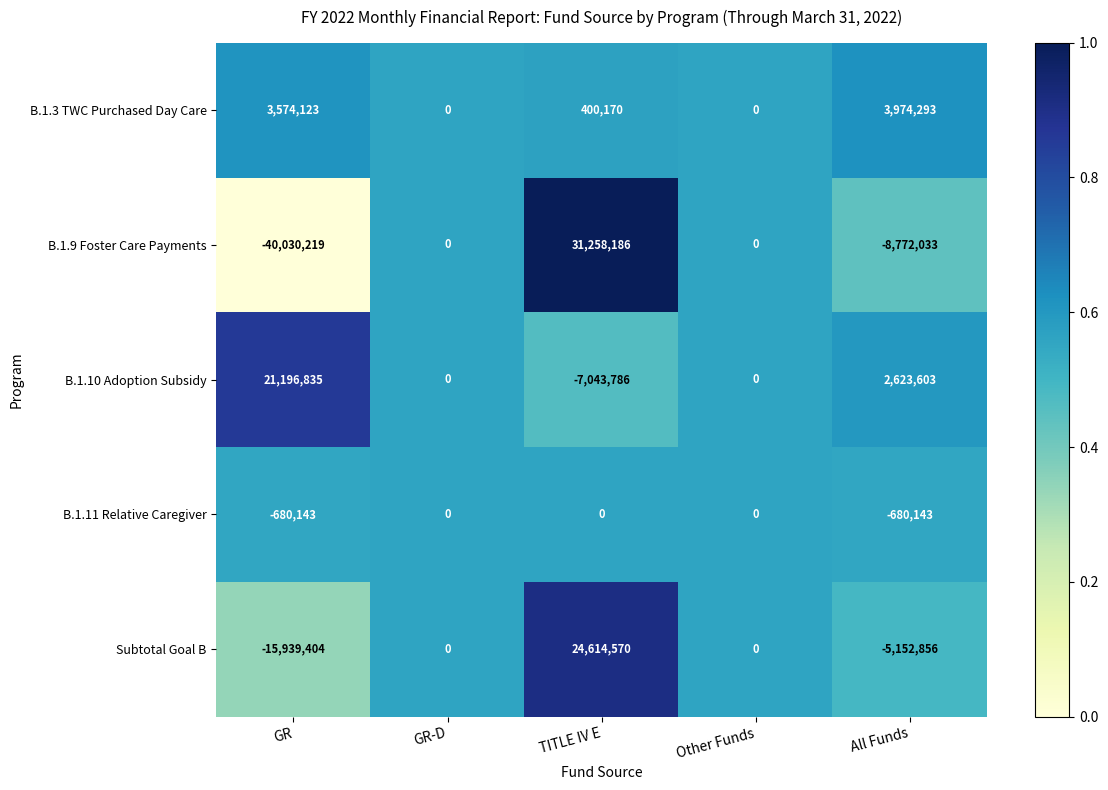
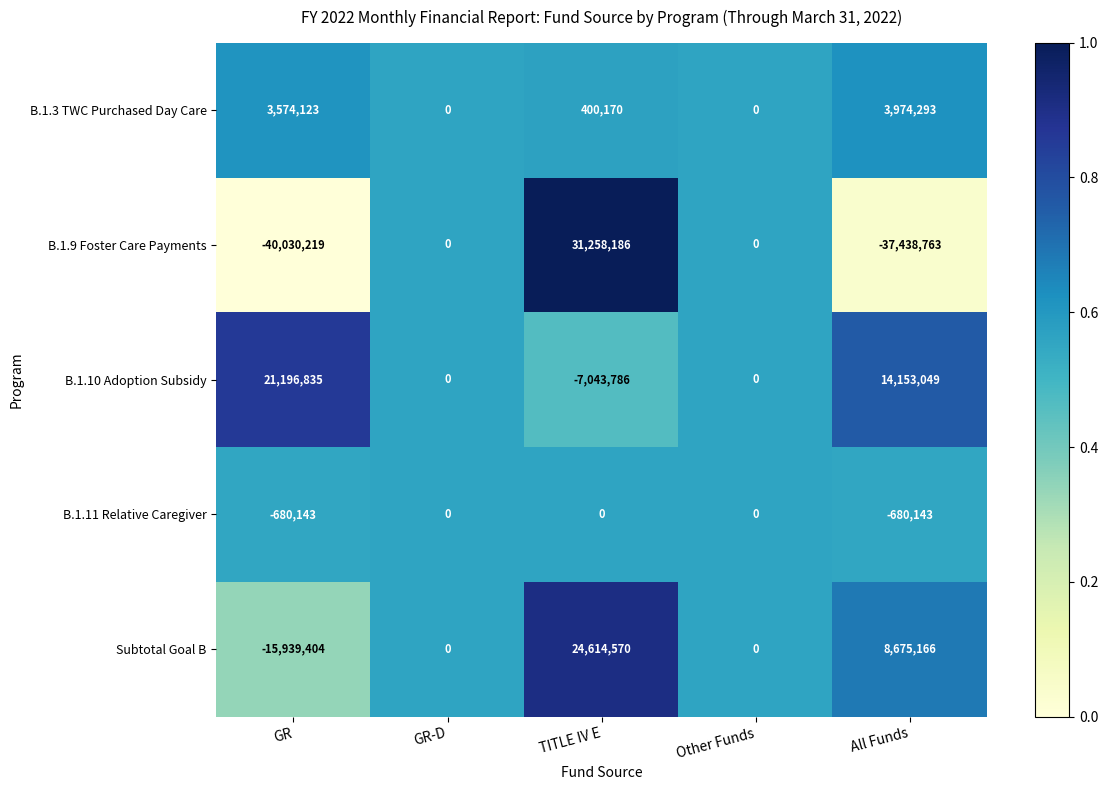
B.1.9 Foster Care Payments, All Funds: -8,772,033 -> -37,438,763
B.1.10 Adoption Subsidy, All Funds: 2,623,603 -> 14,153,049
Subtotal Goal B, All Funds: -5,152,856 -> 8,675,166
